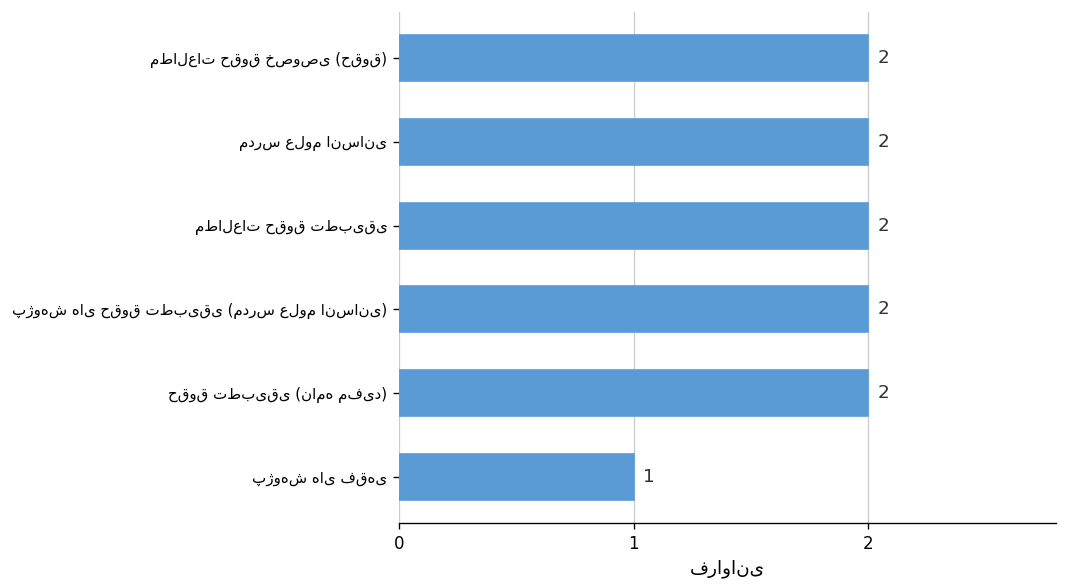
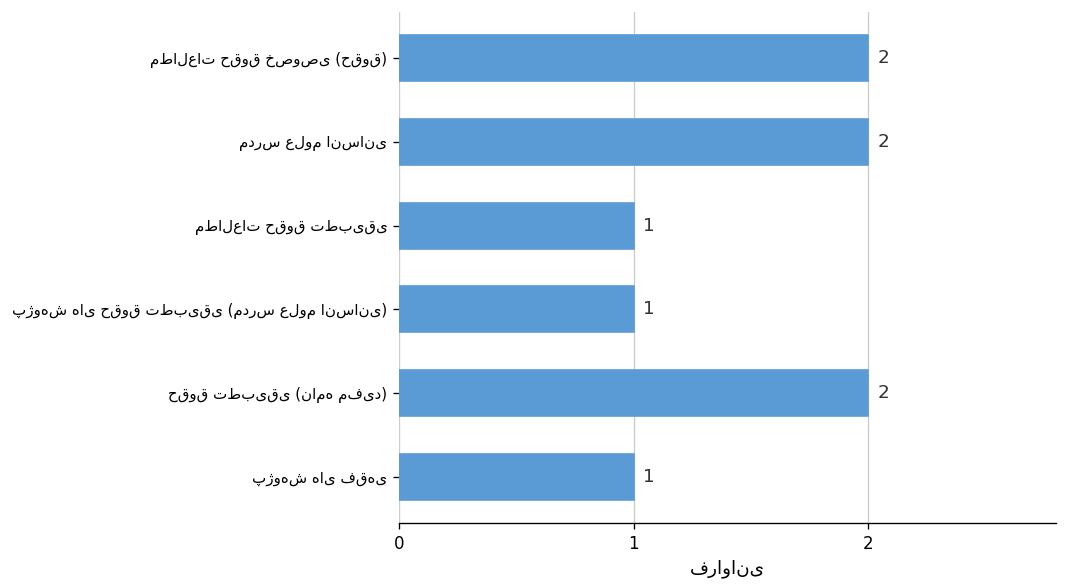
مطالعات حقوق تطبیقی: 2 -> 1
پژوهش های حقوق تطبیقی (مدرس علوم انسانی): 2 -> 1
